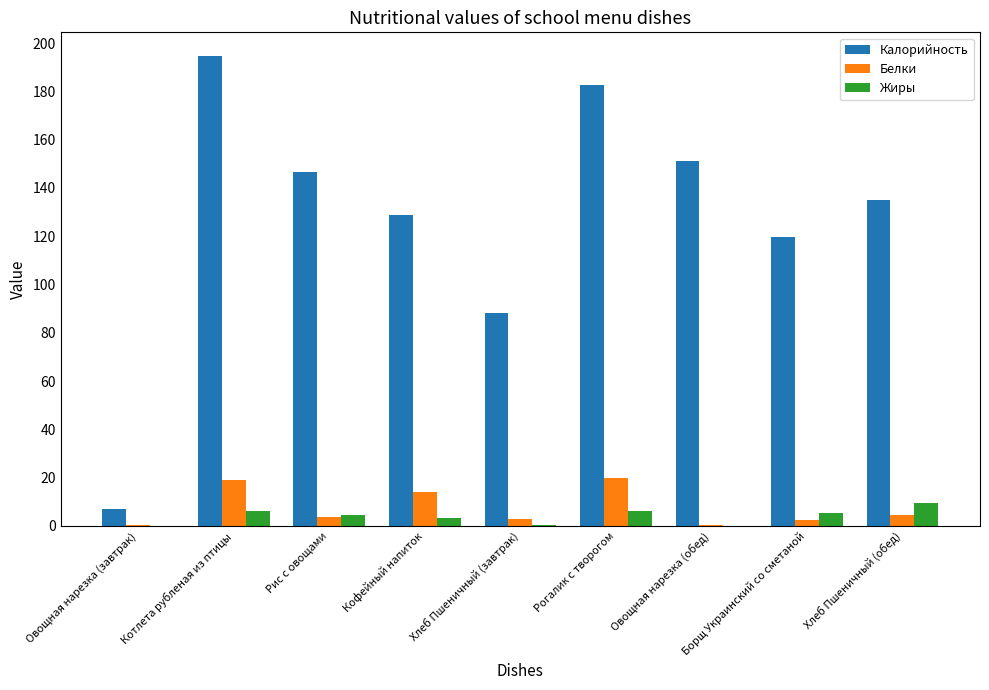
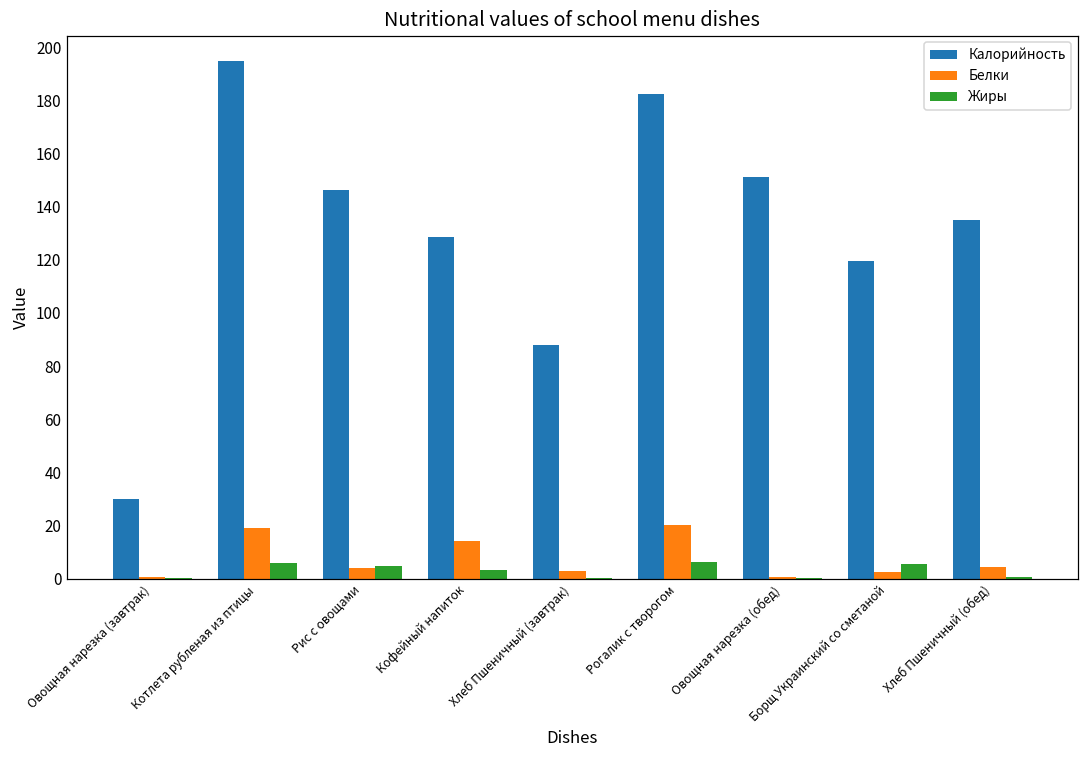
Калорийность, Овощная нарезка (завтрак): 7 -> 30
Жиры, Хлеб Пшеничный (обед): 10 -> 0
